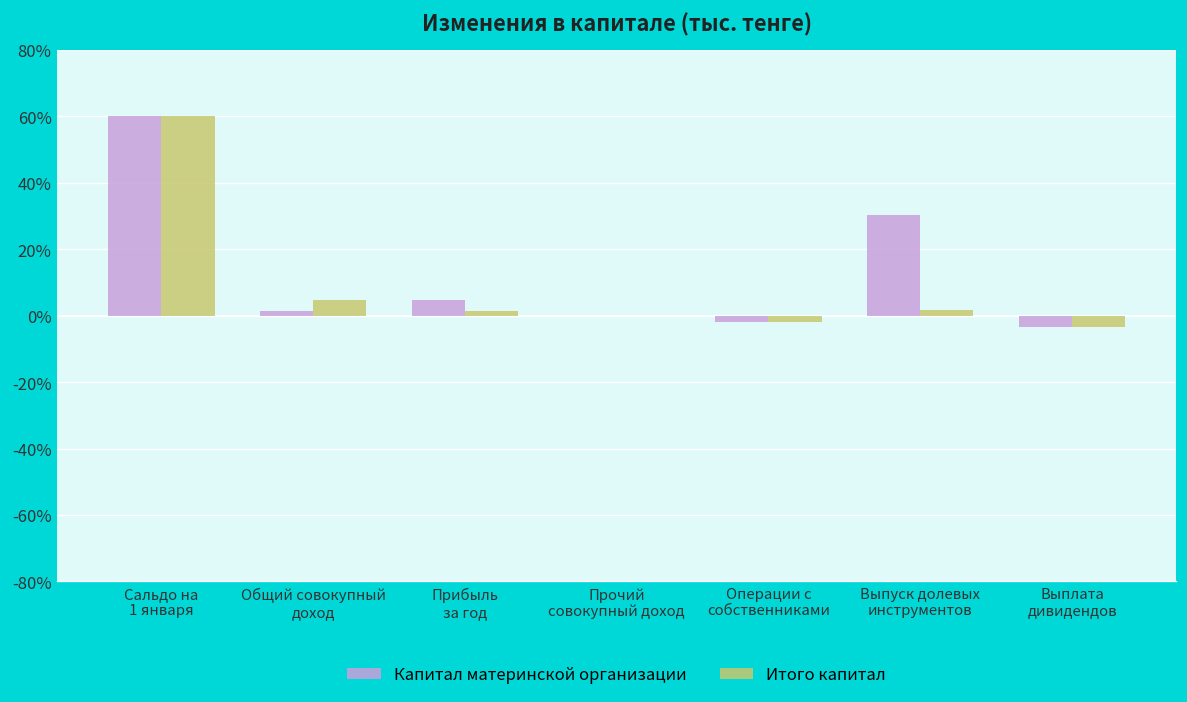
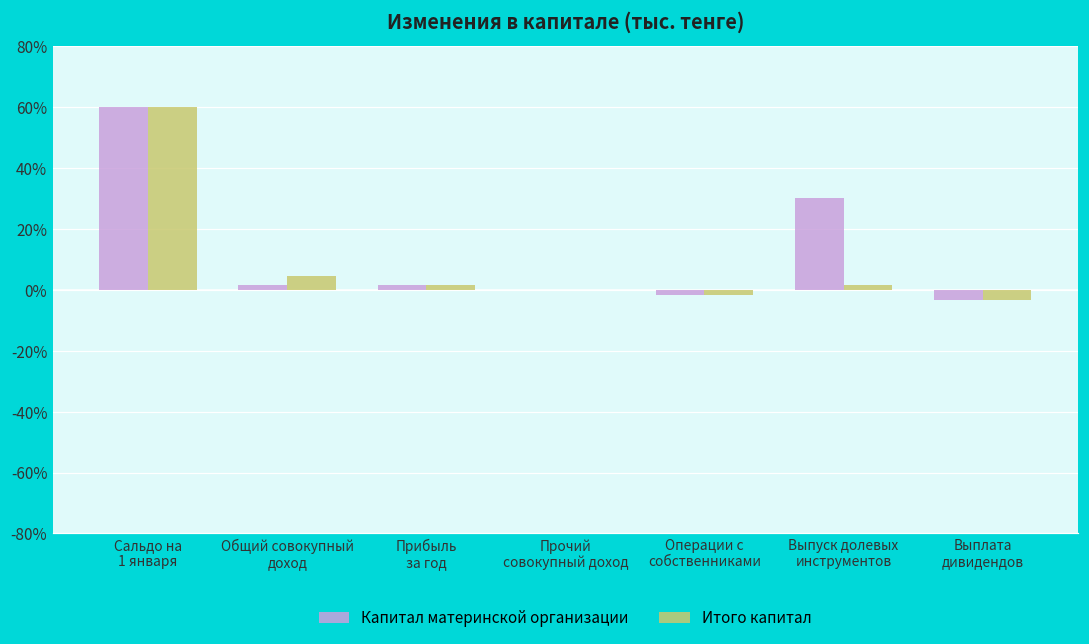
Капитал материнской организации, Прибыль за год: 5% -> 2%
